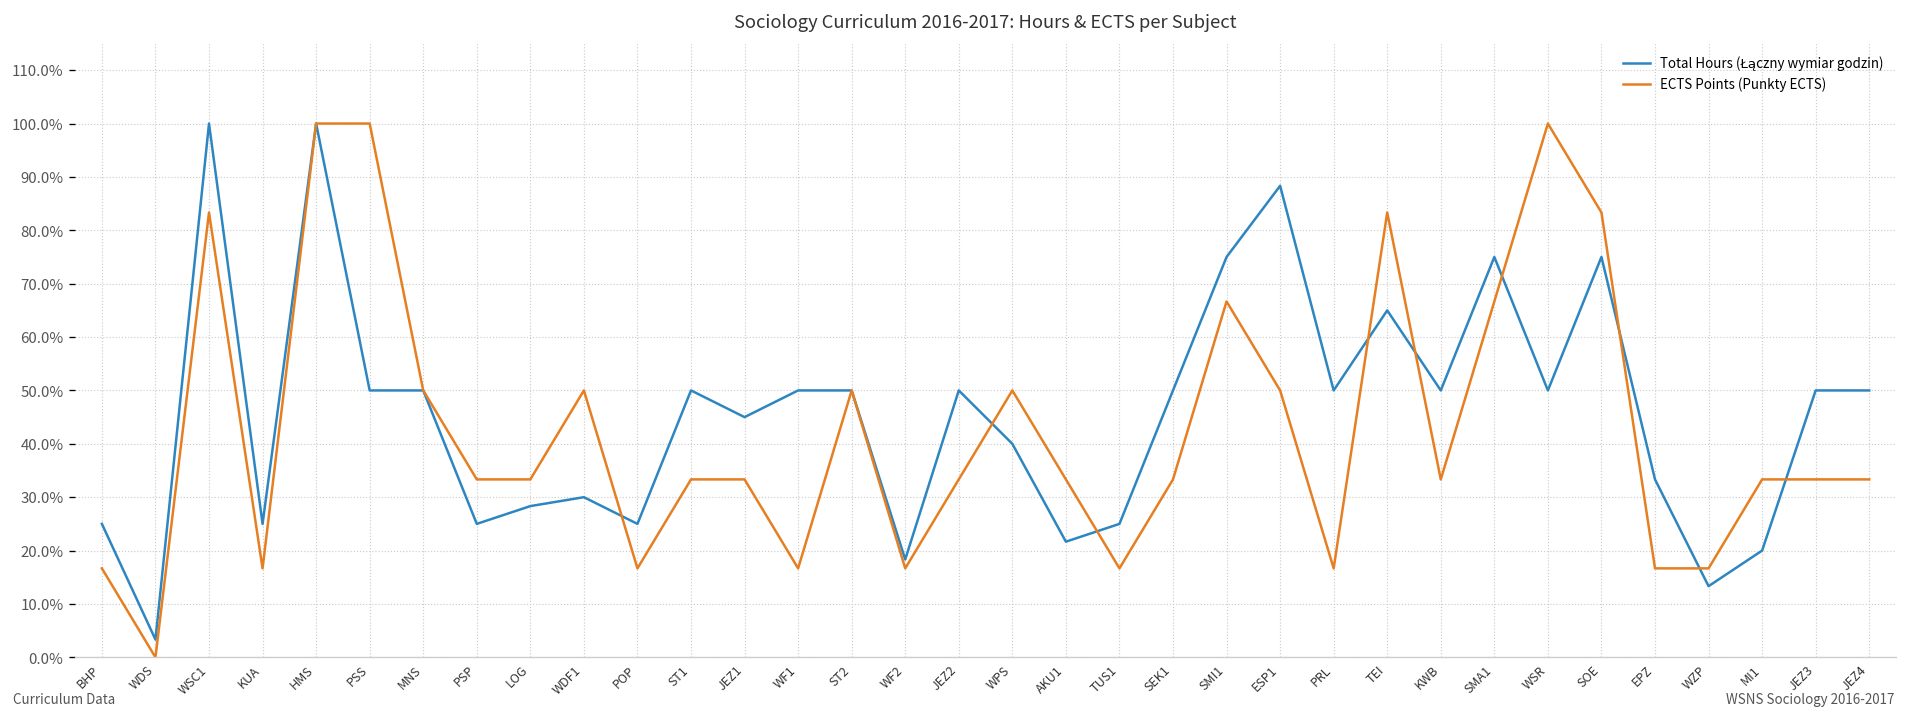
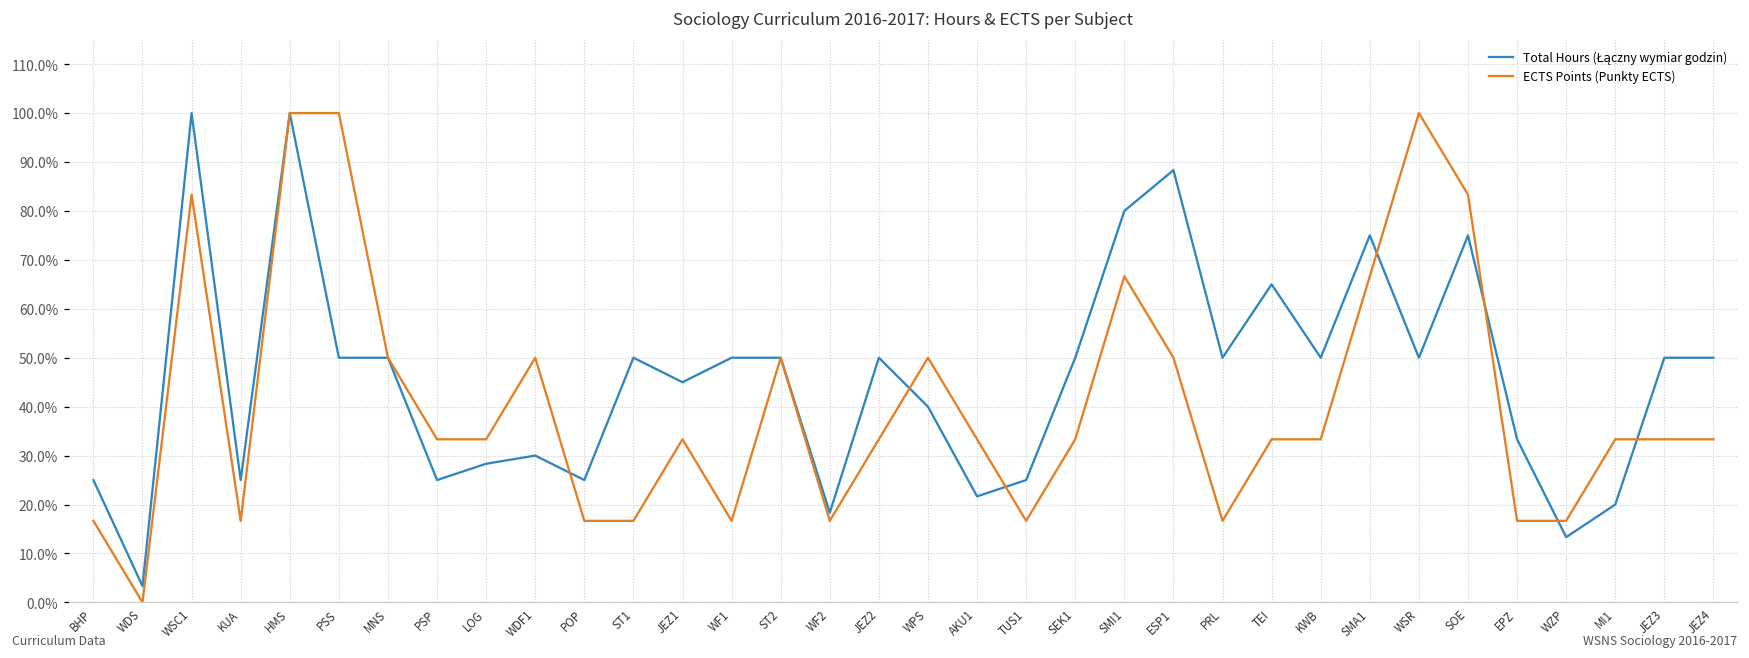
ECTS Points (Punkty ECTS), ST1: 33% -> 17%
Total Hours (Łączny wymiar godzin), SMI1: 75% -> 80%
ECTS Points (Punkty ECTS), TEI: 83% -> 33%
